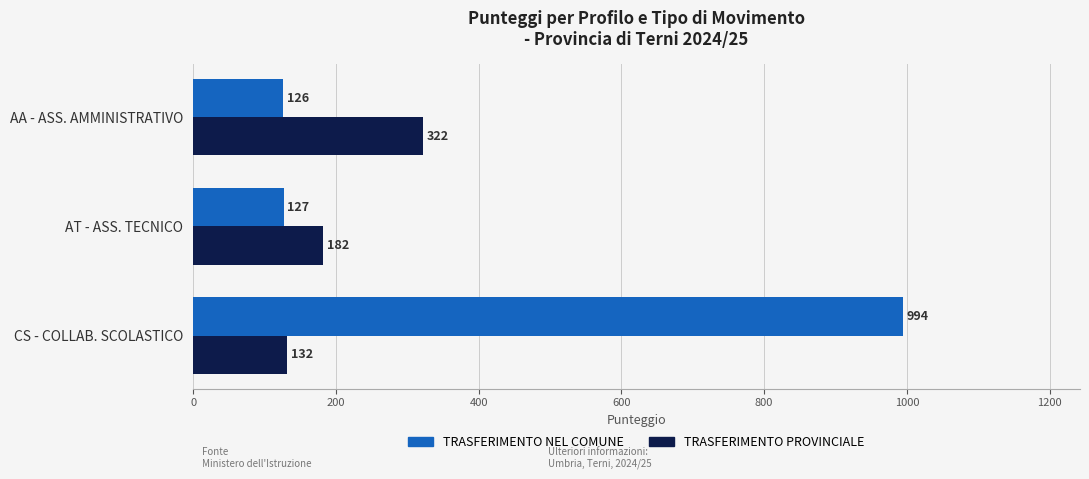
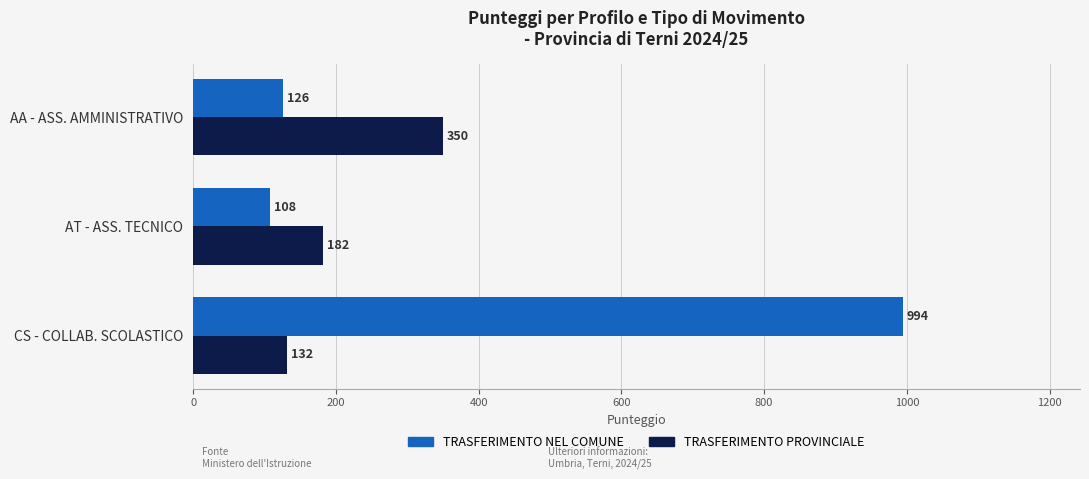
TRASFERIMENTO PROVINCIALE, AA - ASS. AMMINISTRATIVO: 322 -> 350
TRASFERIMENTO NEL COMUNE, AT - ASS. TECNICO: 127 -> 108
